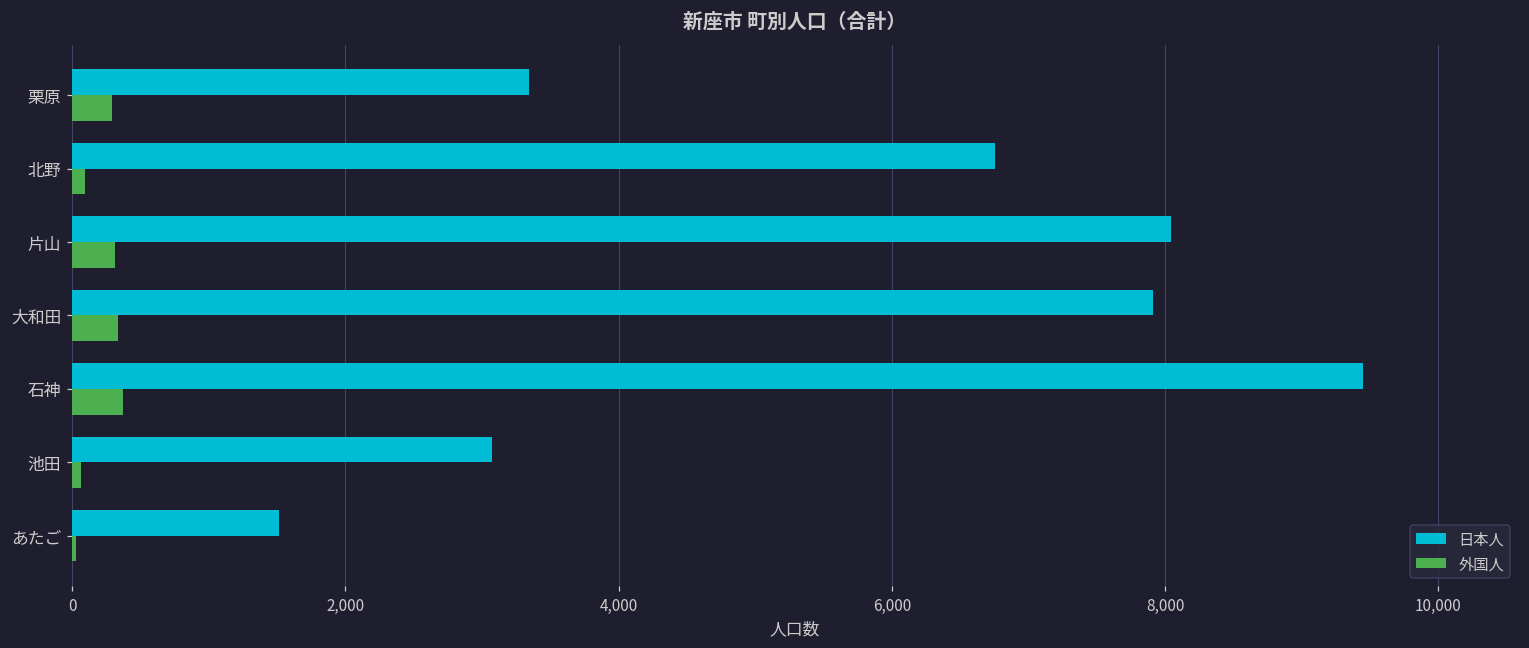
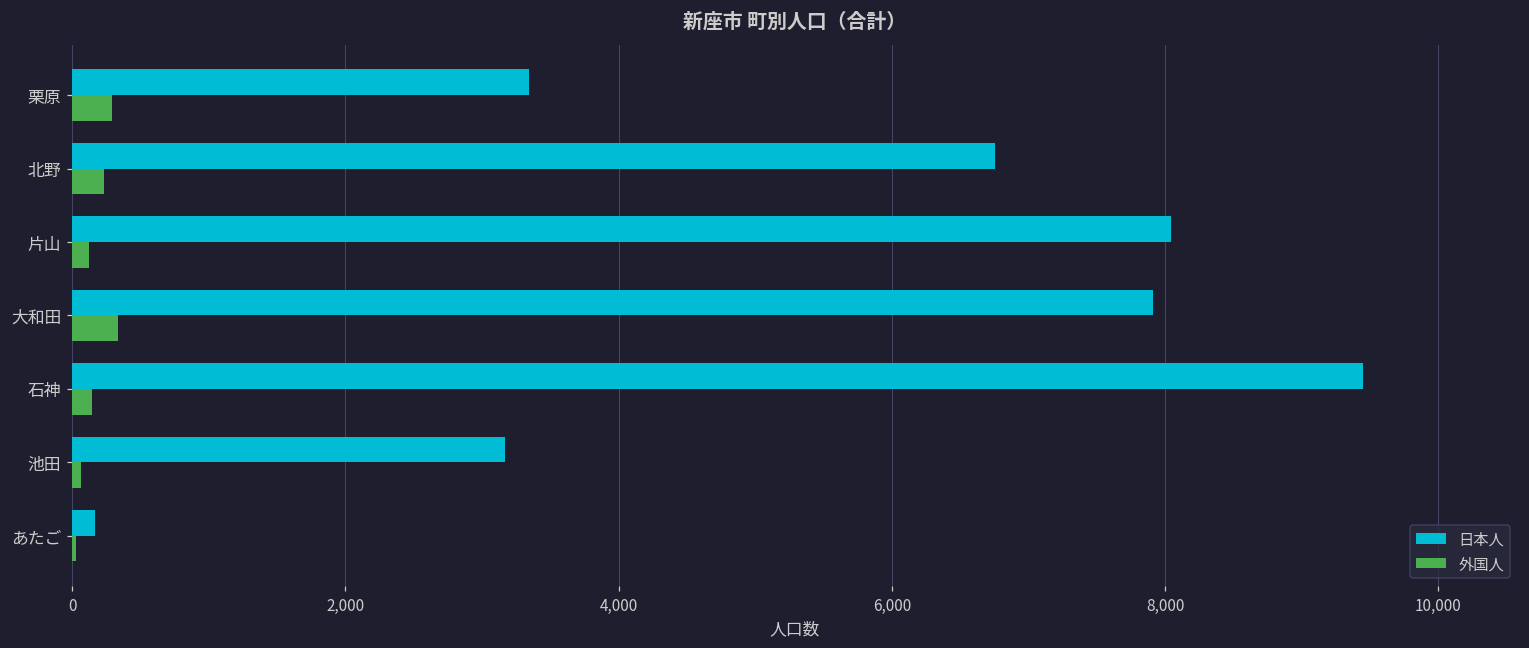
外国人, 北野: 90 -> 230
外国人, 片山: 320 -> 120
外国人, 石神: 370 -> 150
日本人, 池田: 3,080 -> 3,170
日本人, あたご: 1,520 -> 170
